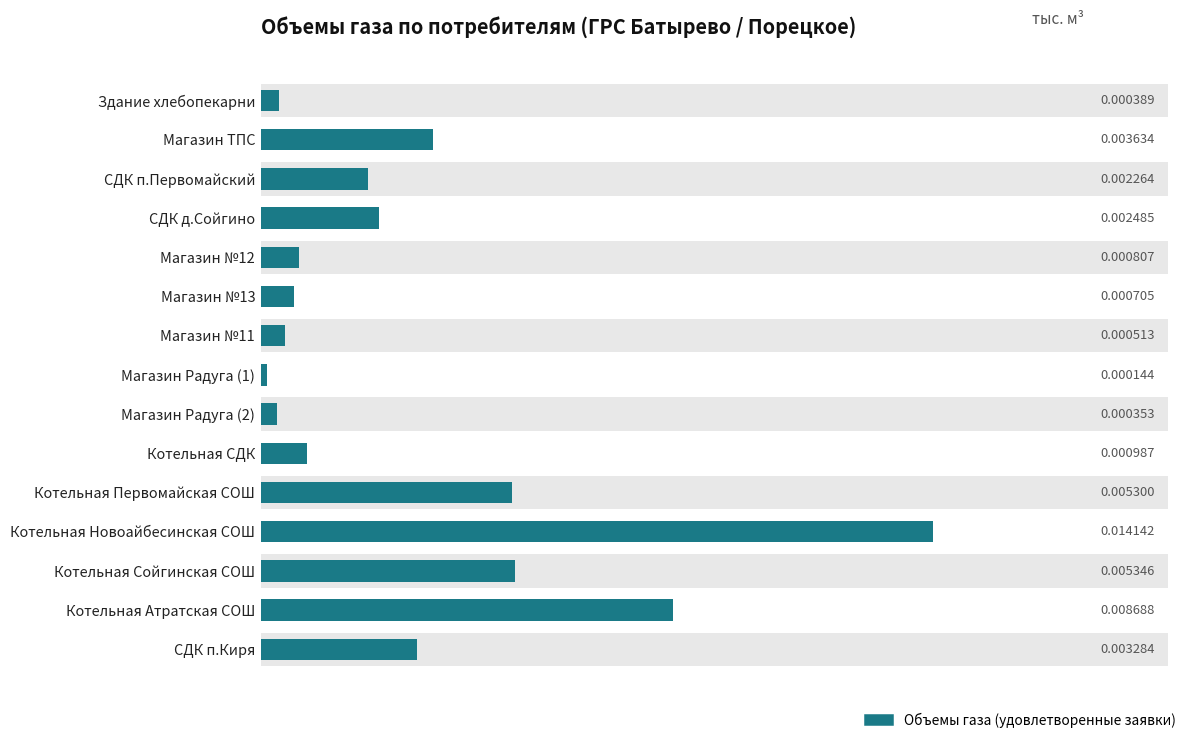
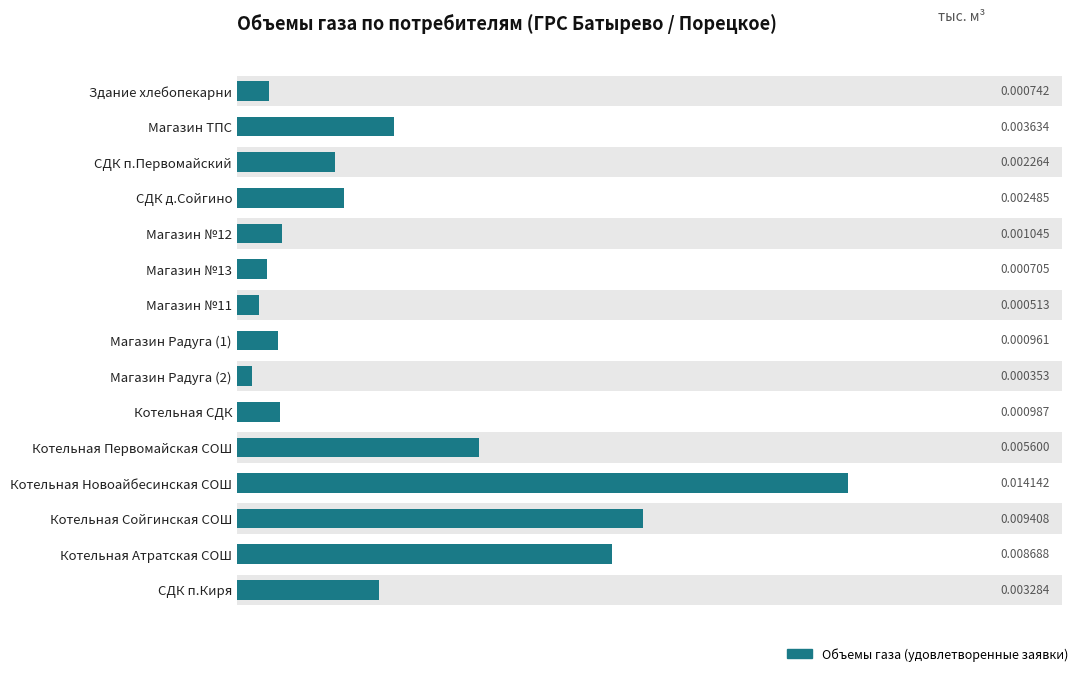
Объемы газа (удовлетворенные заявки), Здание хлебопекарни: 0.000389 -> 0.000742
Объемы газа (удовлетворенные заявки), Магазин №12: 0.000807 -> 0.001045
Объемы газа (удовлетворенные заявки), Магазин Радуга (1): 0.000144 -> 0.000961
Объемы газа (удовлетворенные заявки), Котельная Первомайская СОШ: 0.005300 -> 0.005600
Объемы газа (удовлетворенные заявки), Котельная Сойгинская СОШ: 0.005346 -> 0.009408
